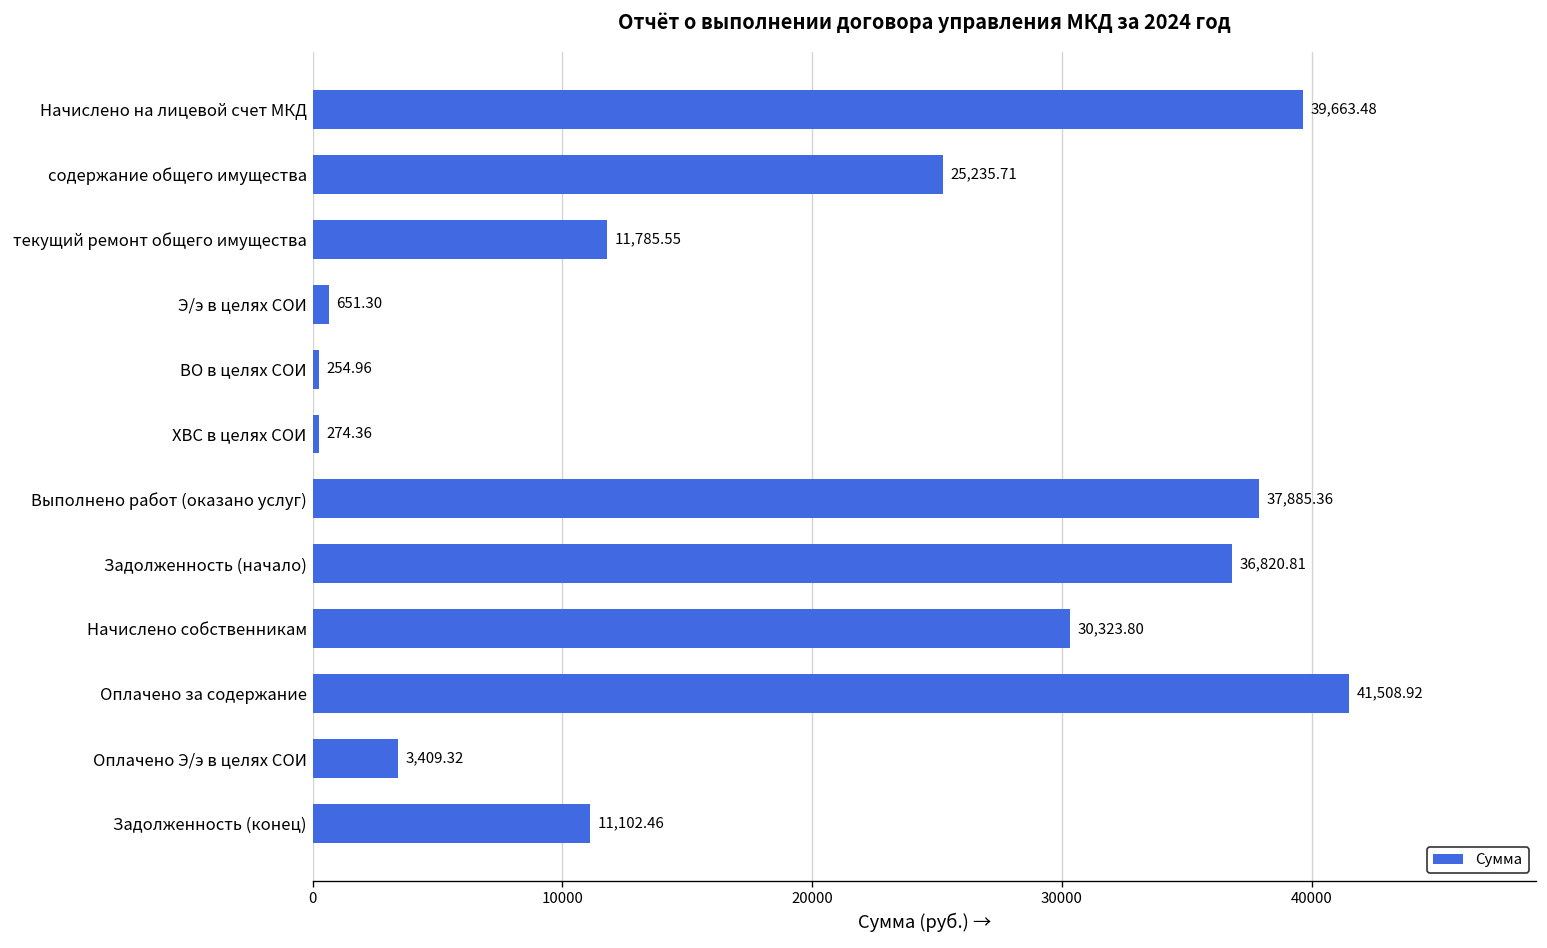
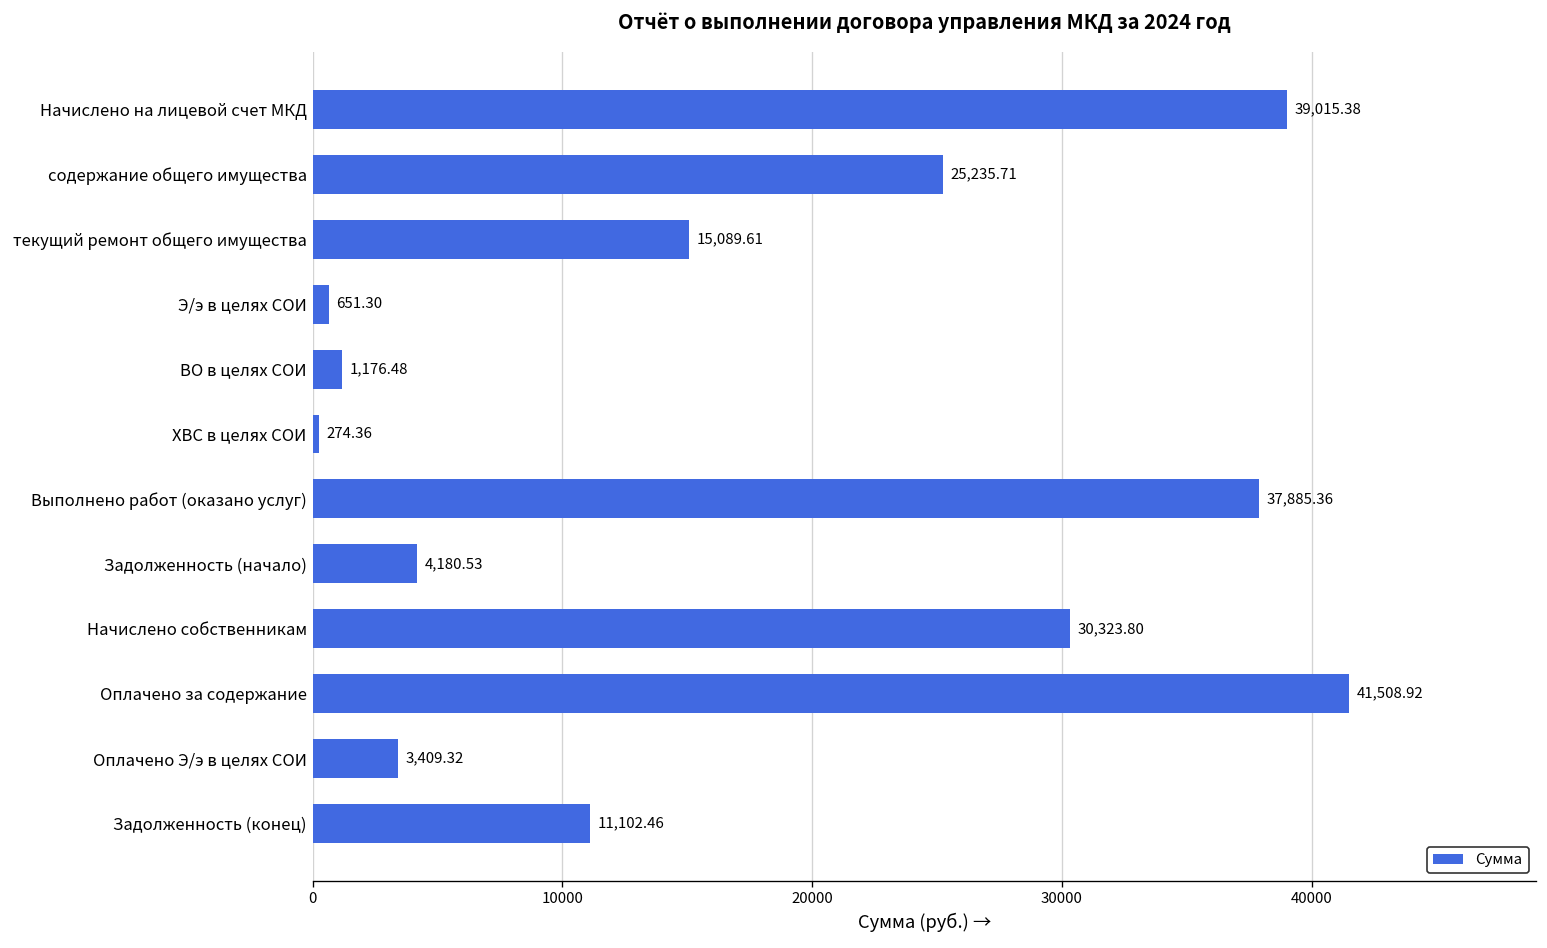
Начислено на лицевой счет МКД: 39,663.48 -> 39,015.38
текущий ремонт общего имущества: 11,785.55 -> 15,089.61
ВО в целях СОИ: 254.96 -> 1,176.48
Задолженность (начало): 36,820.81 -> 4,180.53
